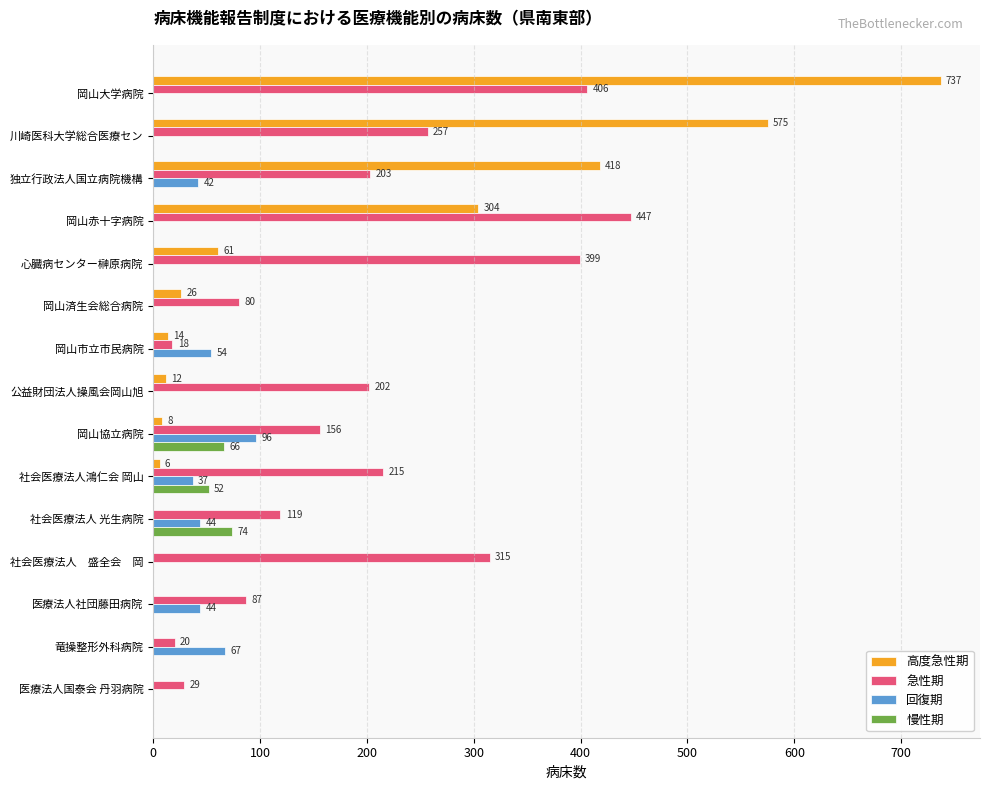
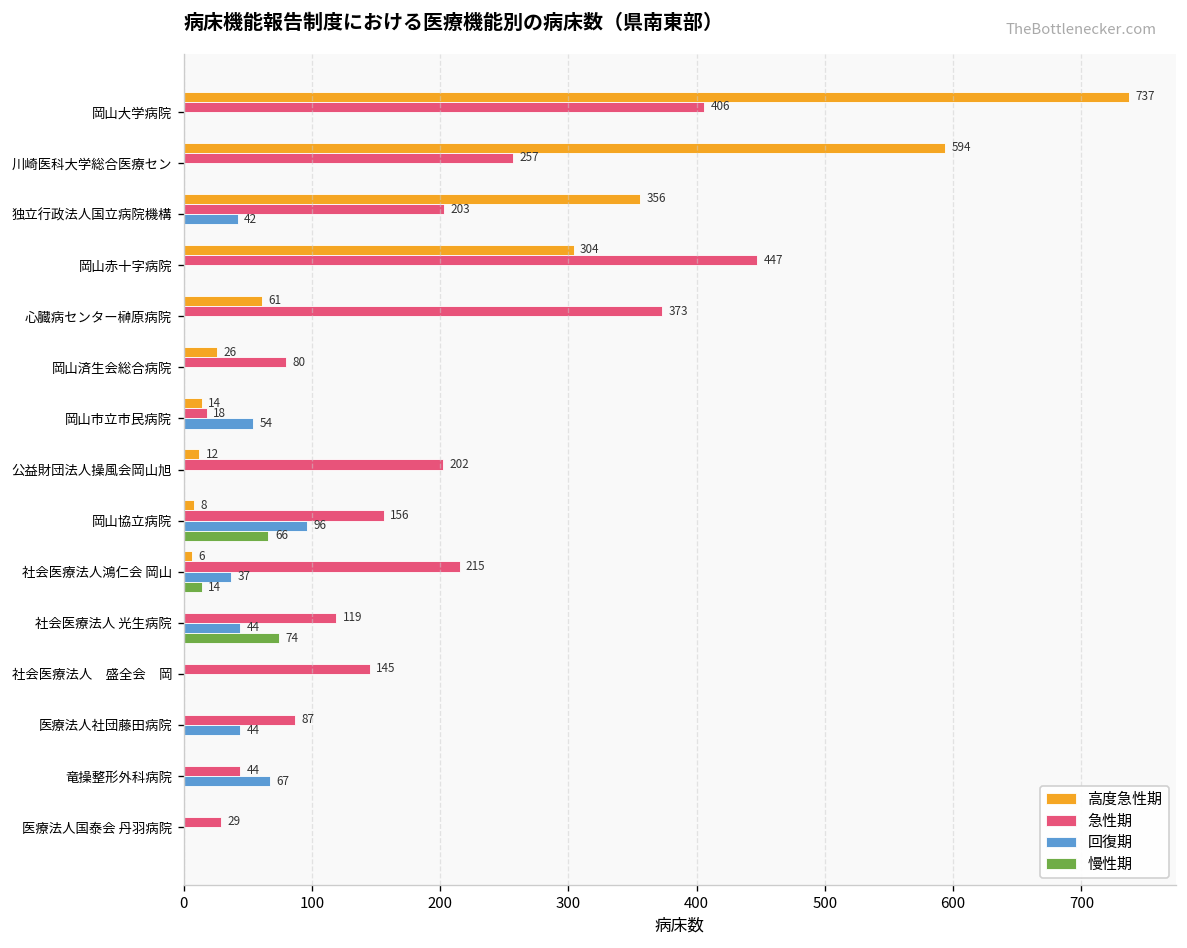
高度急性期, 川崎医科大学総合医療セン: 575 -> 594
高度急性期, 独立行政法人国立病院機構: 418 -> 356
急性期, 心臓病センター榊原病院: 399 -> 373
慢性期, 社会医療法人鴻仁会 岡山: 52 -> 14
急性期, 社会医療法人 盛全会 岡: 315 -> 145
急性期, 竜操整形外科病院: 20 -> 44
